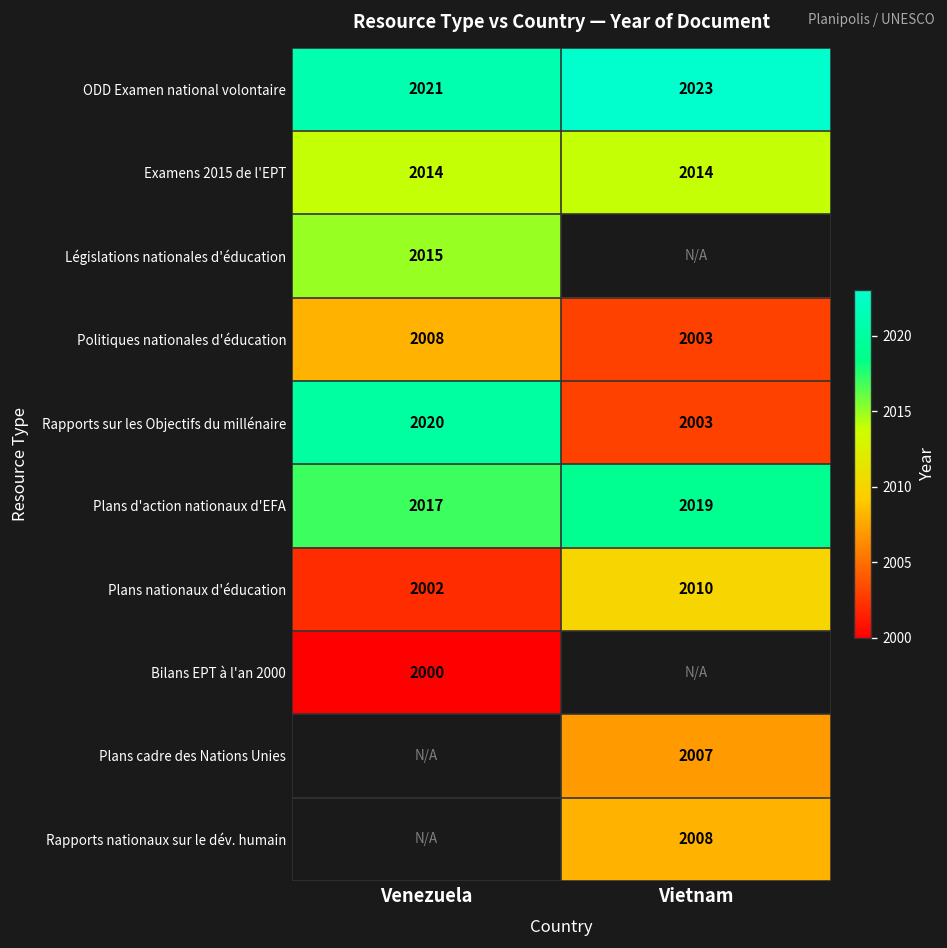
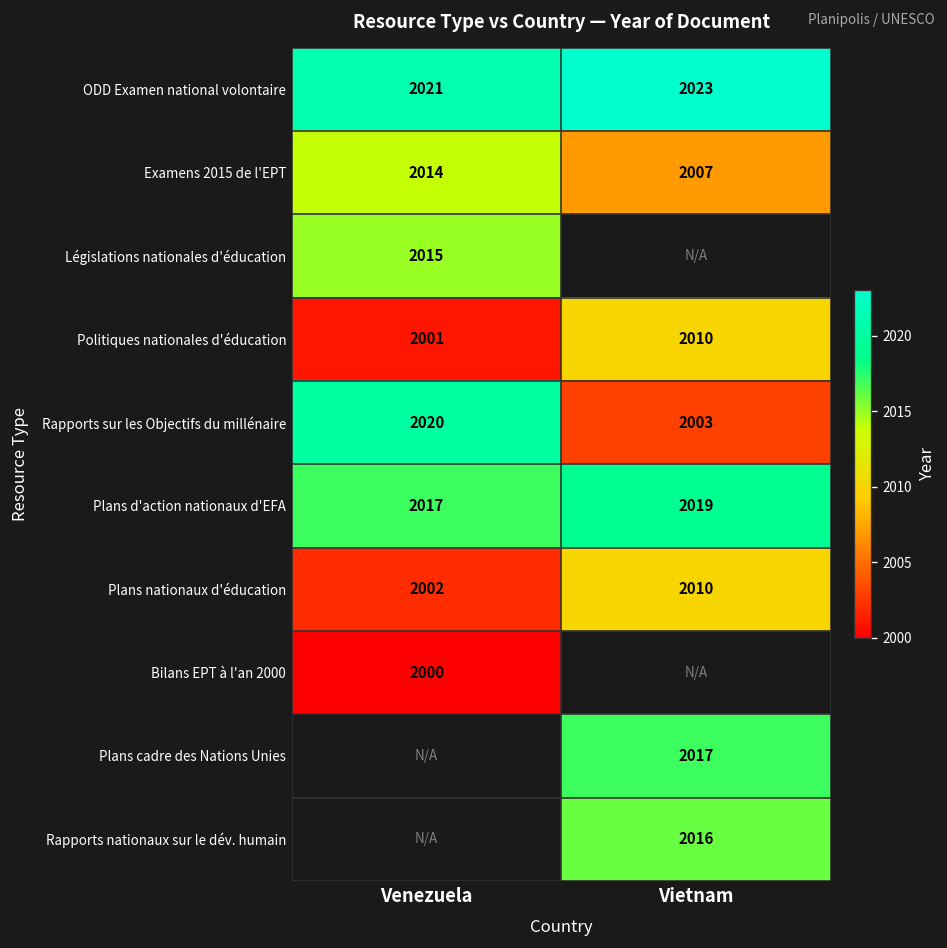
Examens 2015 de l'EPT, Vietnam: 2014 -> 2007
Politiques nationales d'éducation, Venezuela: 2008 -> 2001
Politiques nationales d'éducation, Vietnam: 2003 -> 2010
Plans cadre des Nations Unies, Vietnam: 2007 -> 2017
Rapports nationaux sur le dév. humain, Vietnam: 2008 -> 2016
